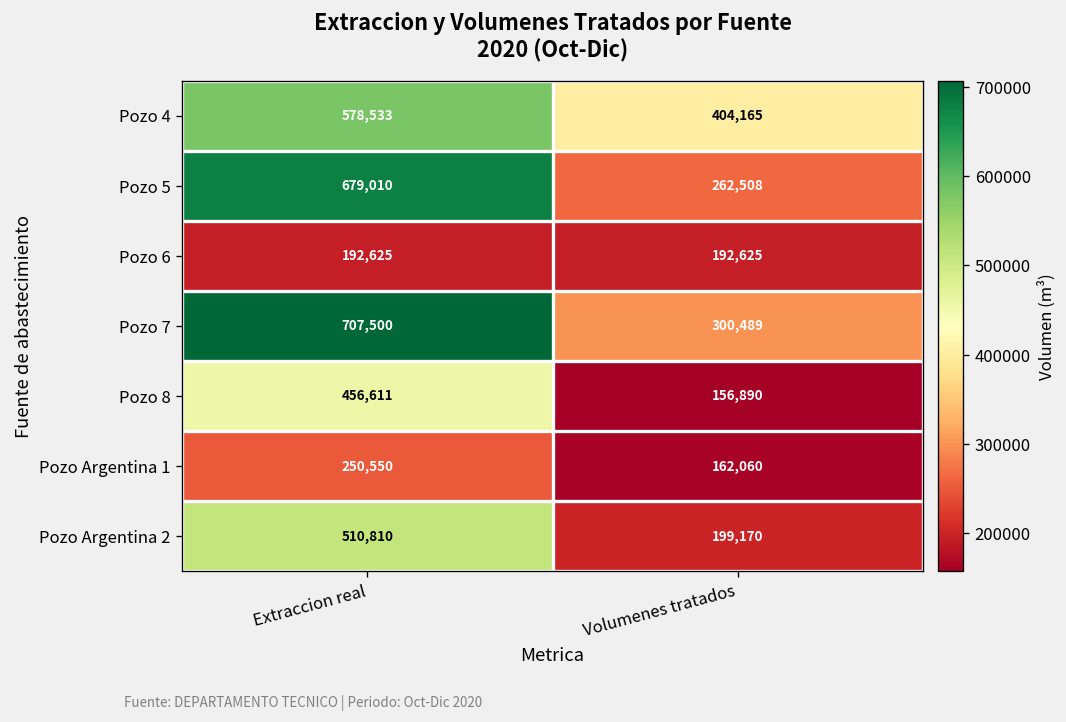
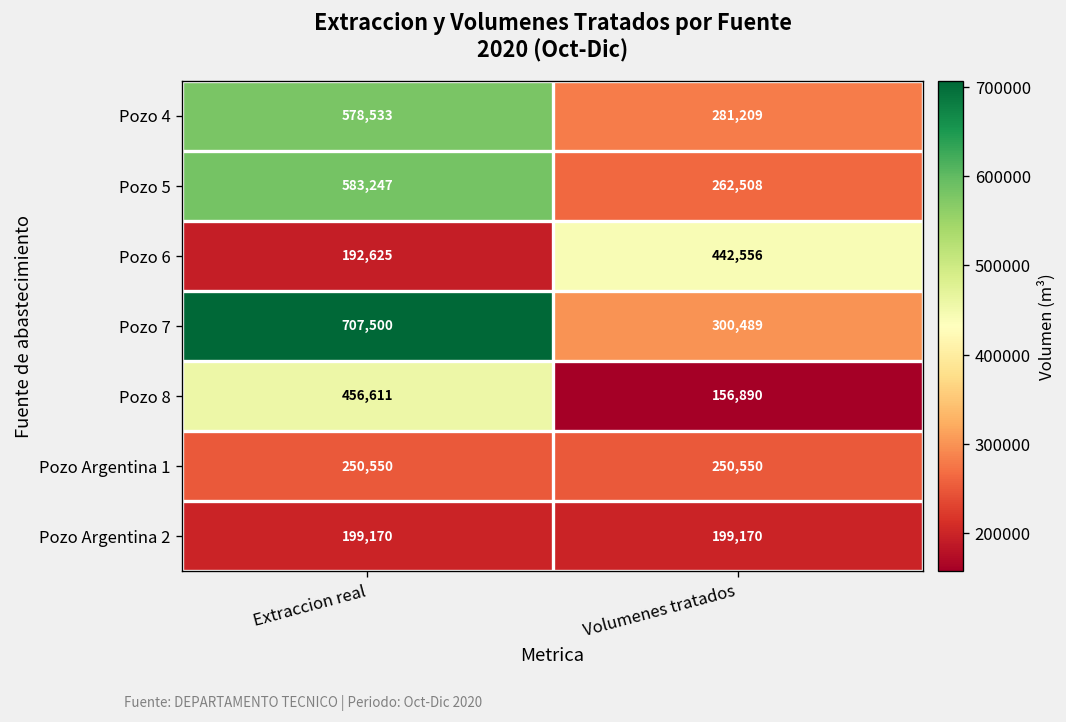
Pozo 4, Volumenes tratados: 404,165 -> 281,209
Pozo 5, Extraccion real: 679,010 -> 583,247
Pozo 6, Volumenes tratados: 192,625 -> 442,556
Pozo Argentina 1, Volumenes tratados: 162,060 -> 250,550
Pozo Argentina 2, Extraccion real: 510,810 -> 199,170
